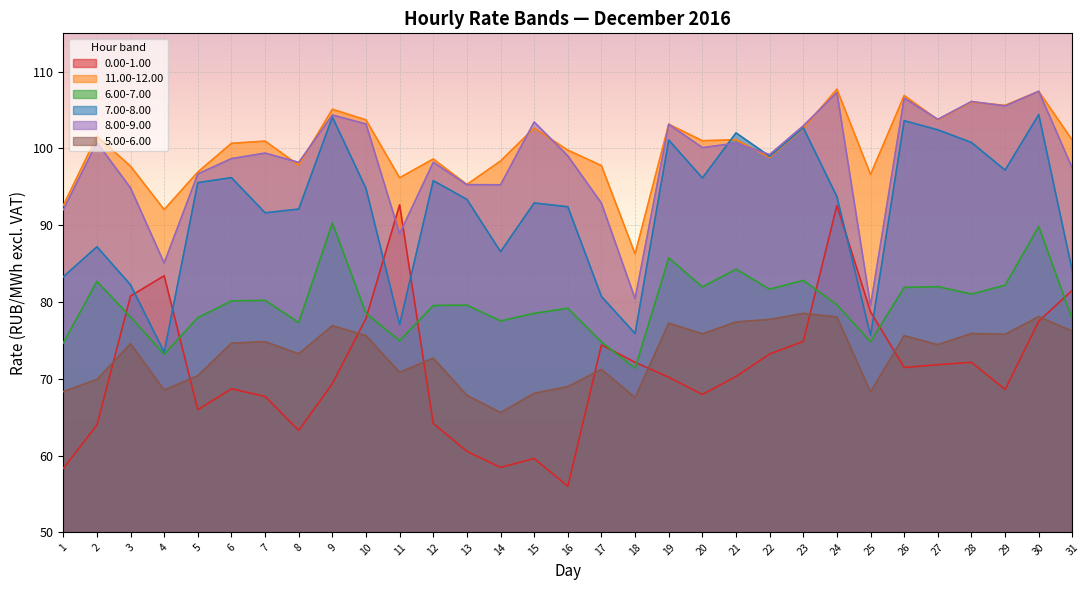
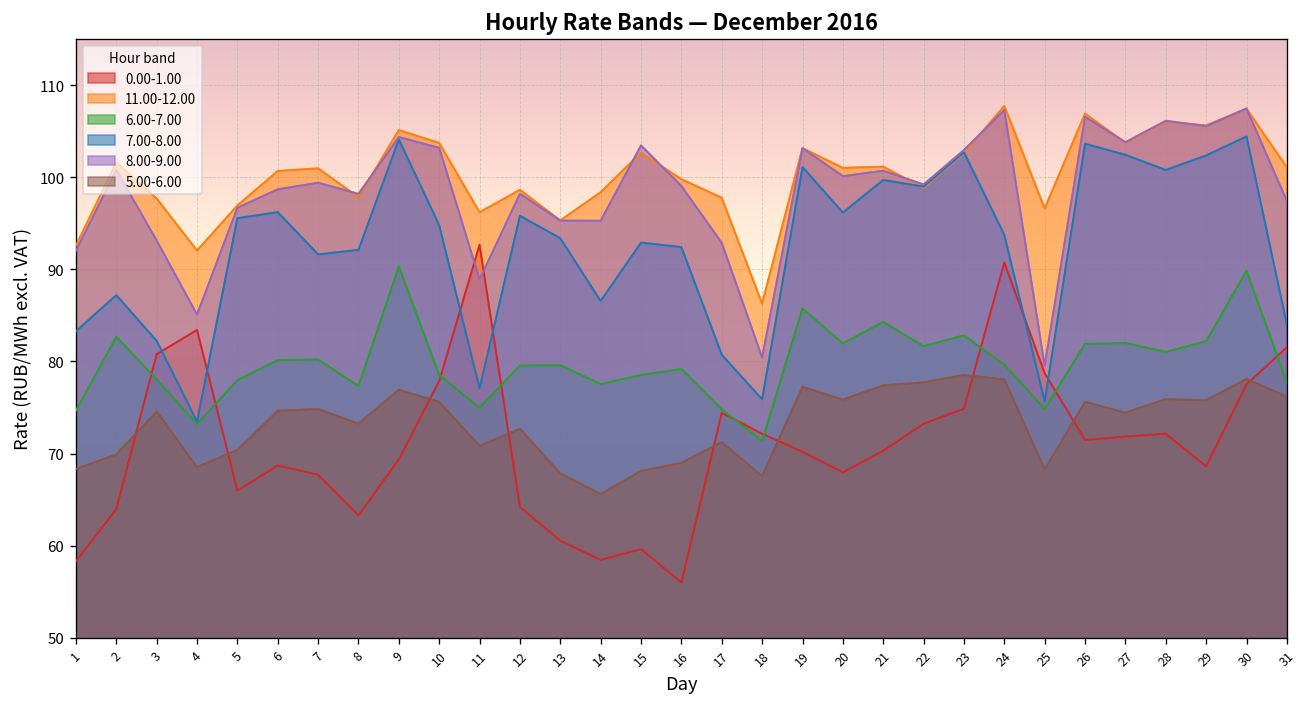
8.00-9.00, 3: 95 -> 93
7.00-8.00, 21: 102 -> 100
0.00-1.00, 24: 93 -> 91
7.00-8.00, 29: 97 -> 102
